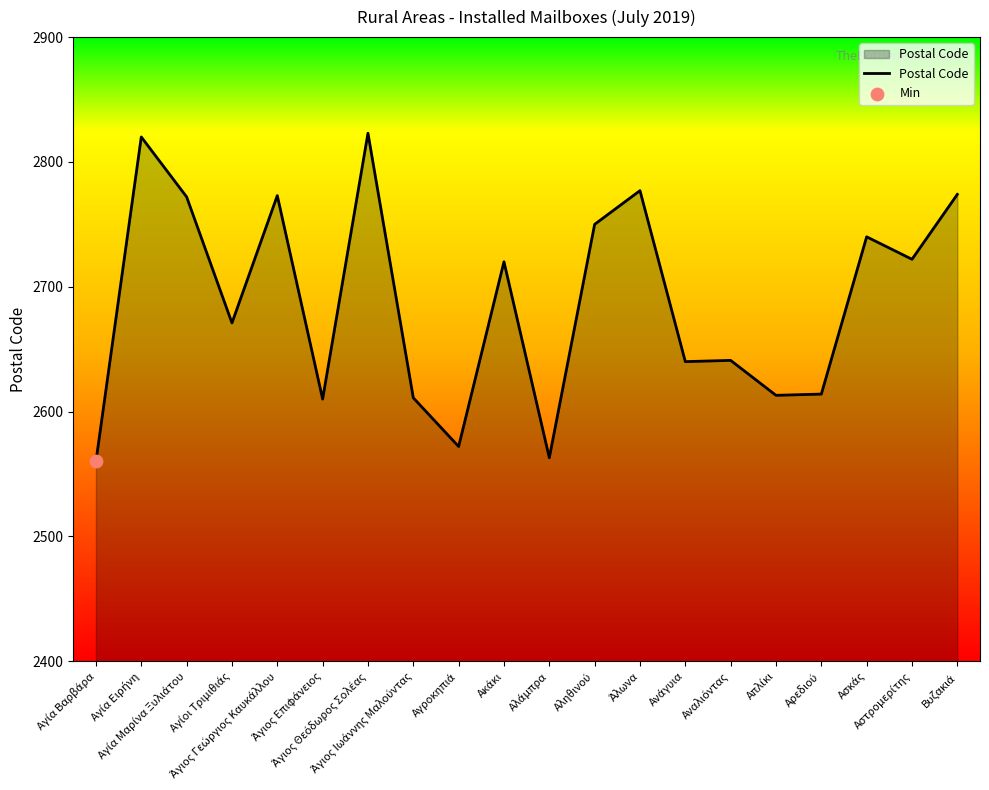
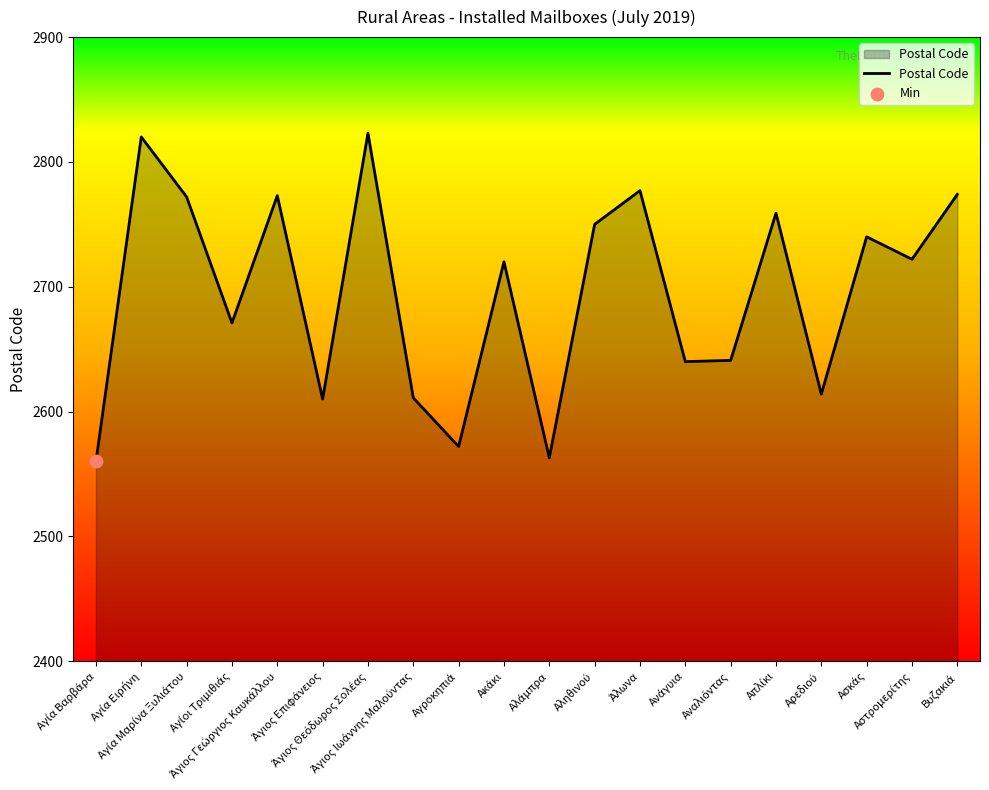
Postal Code, Απλίκι: 2613 -> 2759
